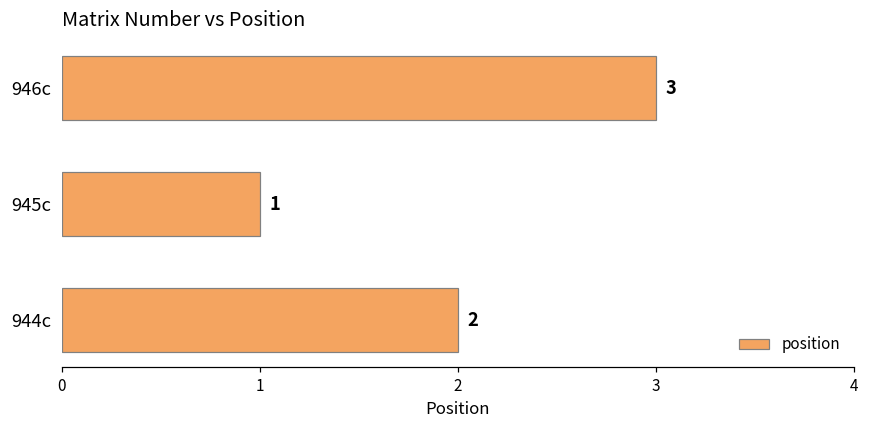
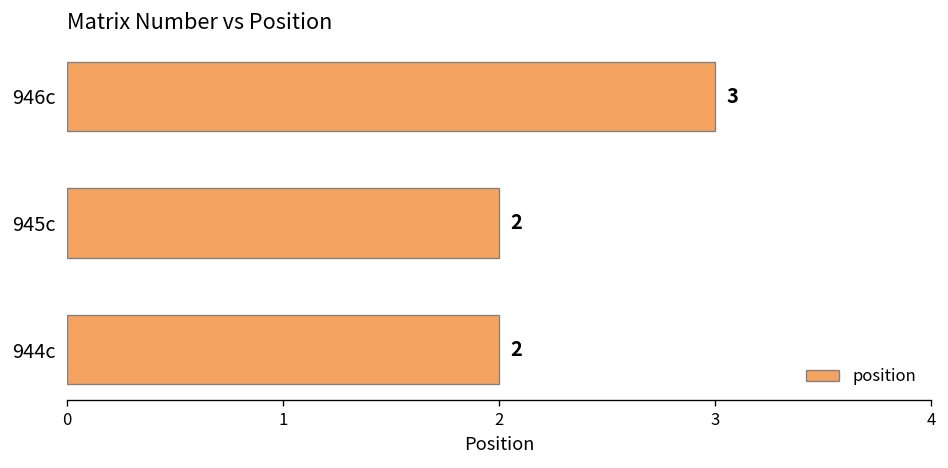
945c: 1 -> 2
